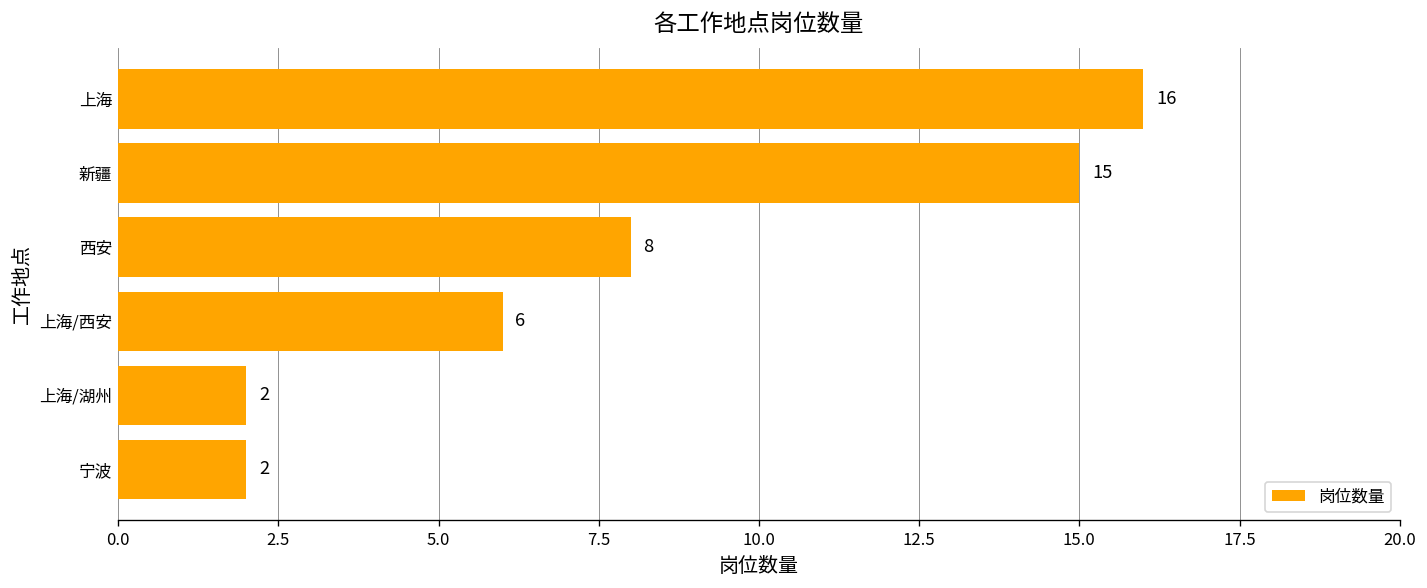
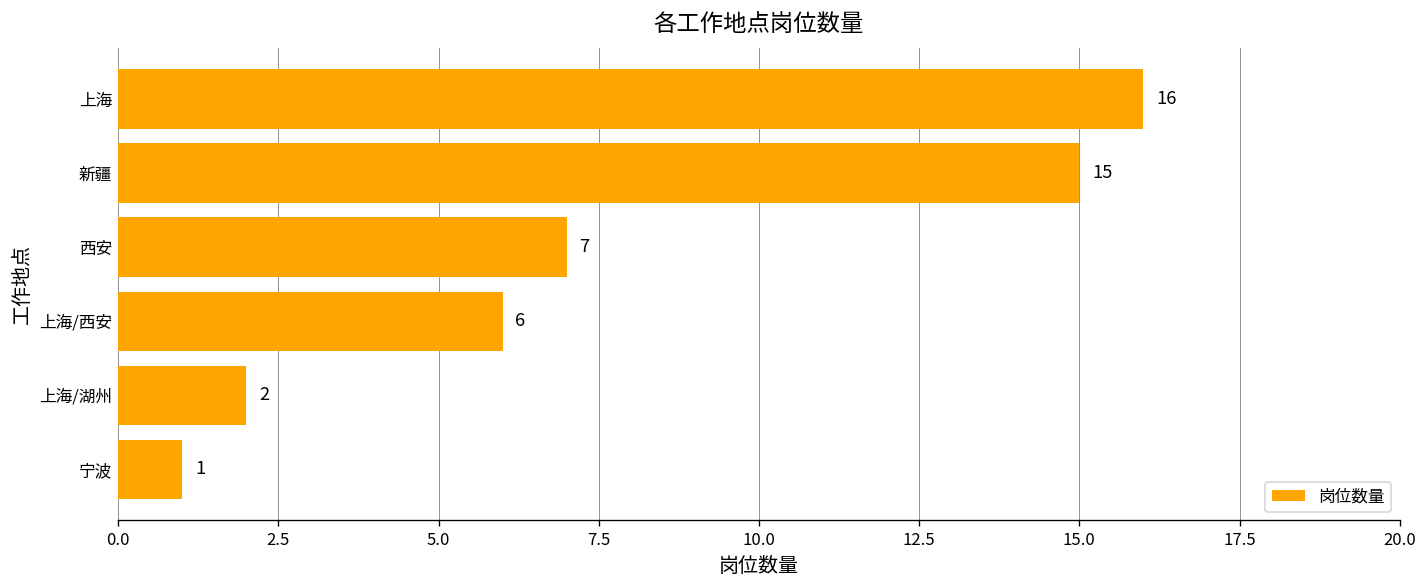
西安: 8 -> 7
宁波: 2 -> 1
